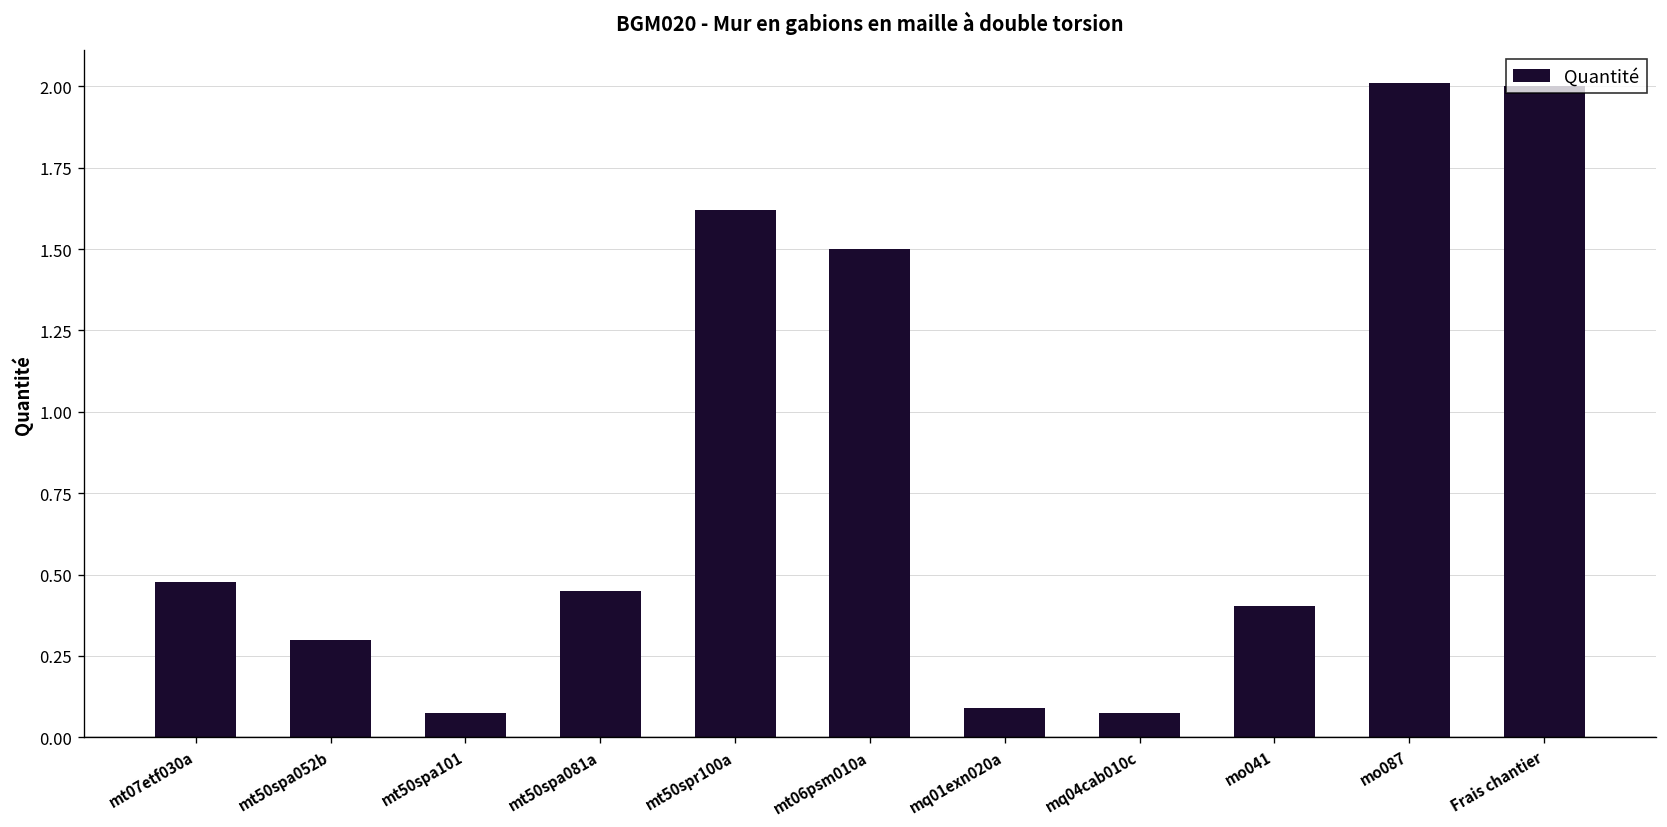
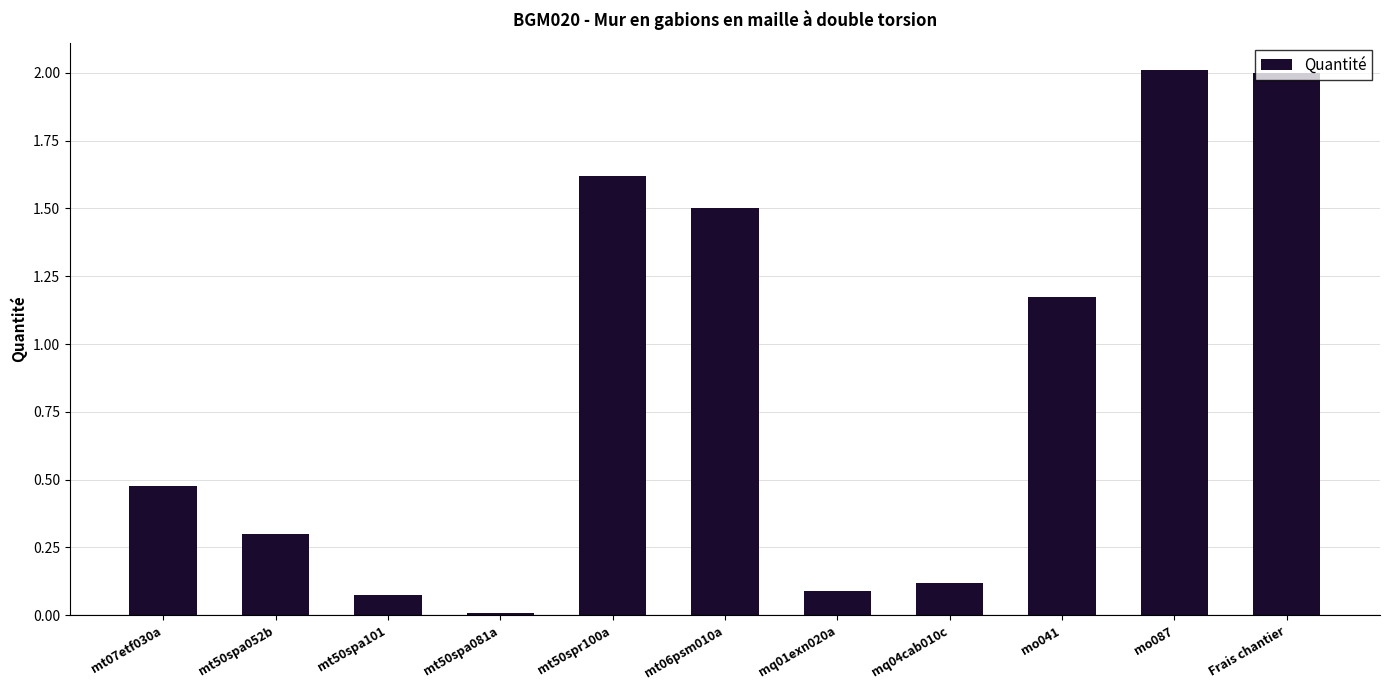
mt50spa081a: 0.45 -> 0.01
mq04cab010c: 0.08 -> 0.12
mo041: 0.40 -> 1.17
